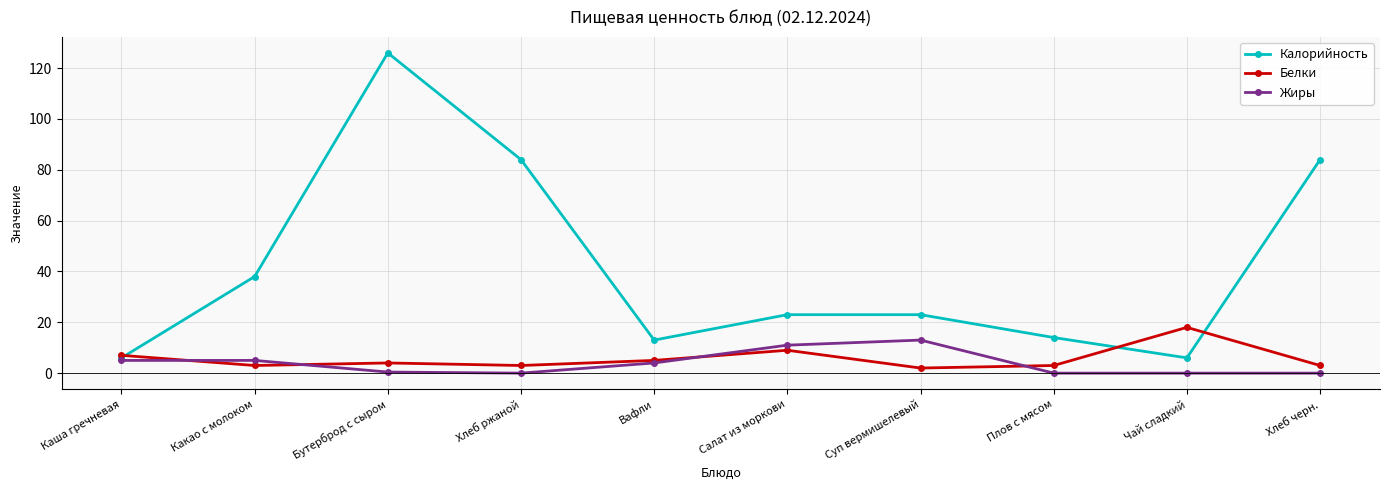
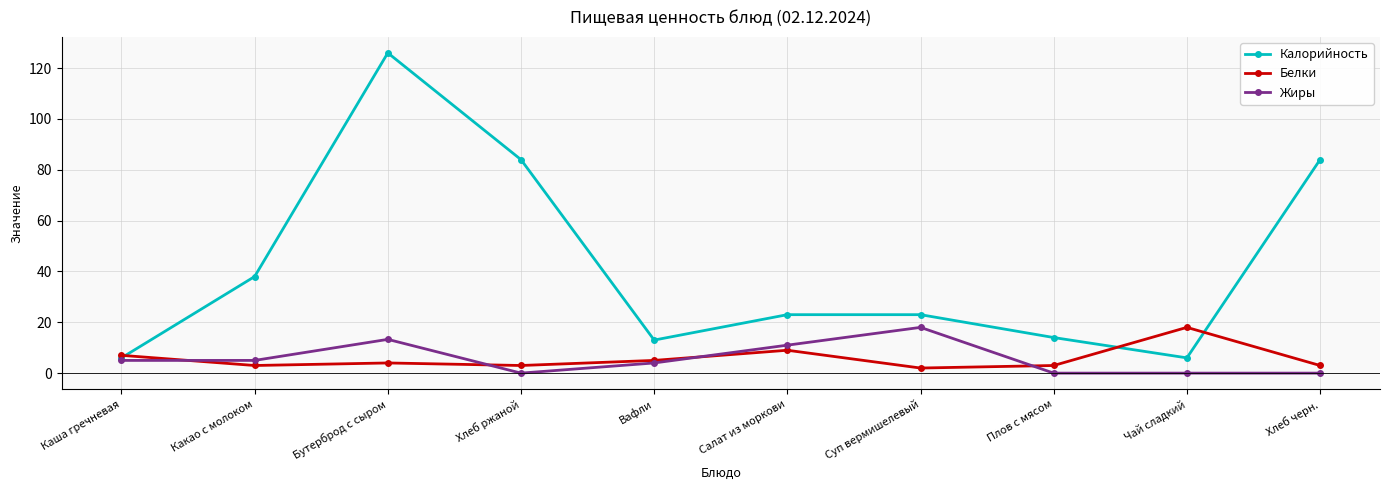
Жиры, Бутерброд с сыром: 0 -> 13
Жиры, Суп вермишелевый: 13 -> 18
